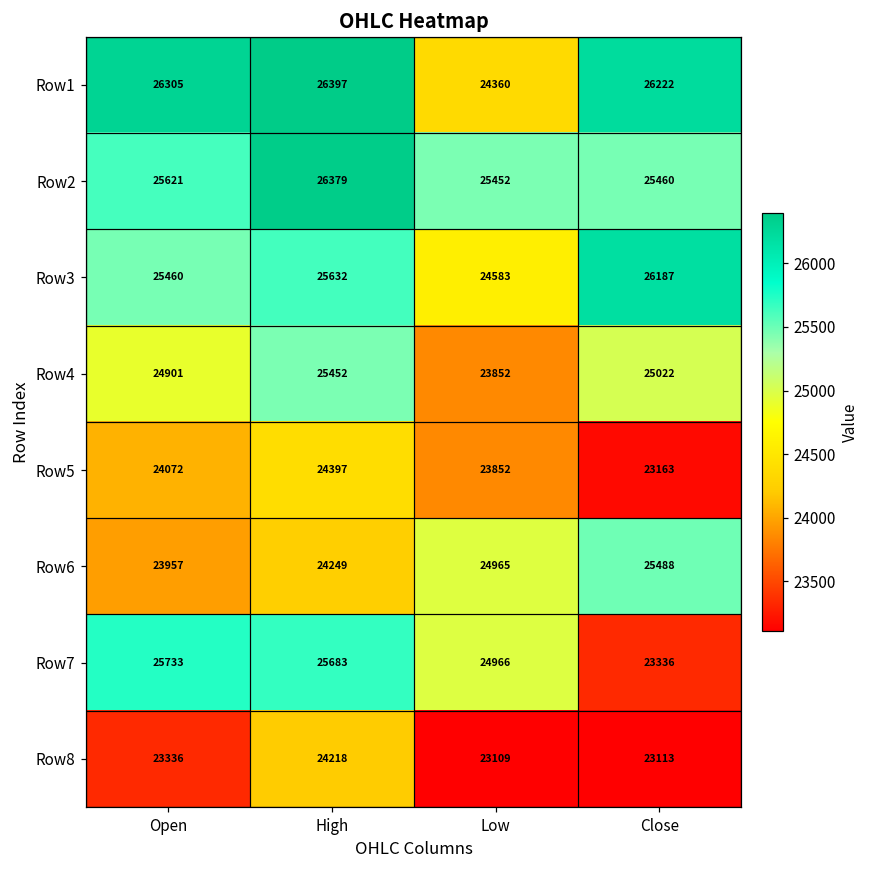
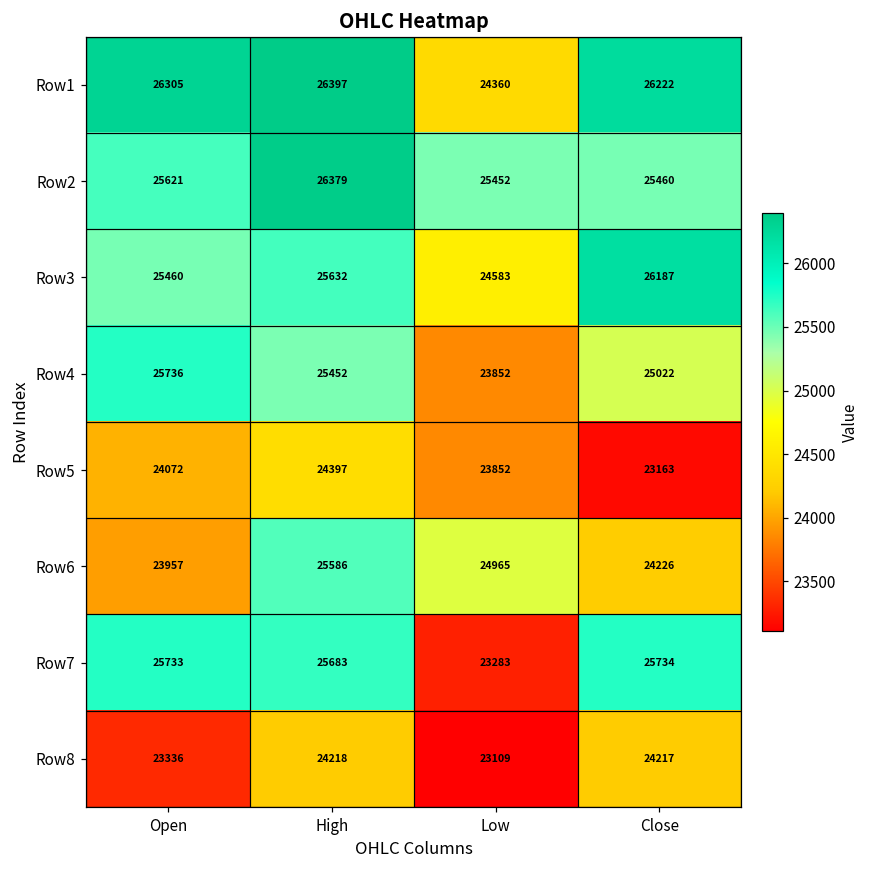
Row4, Open: 24901 -> 25736
Row6, High: 24249 -> 25586
Row6, Close: 25488 -> 24226
Row7, Low: 24966 -> 23283
Row7, Close: 23336 -> 25734
Row8, Close: 23113 -> 24217
